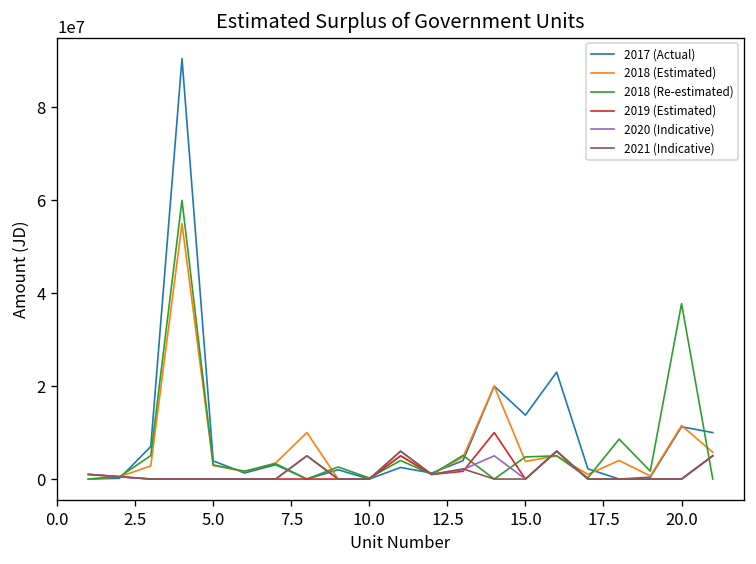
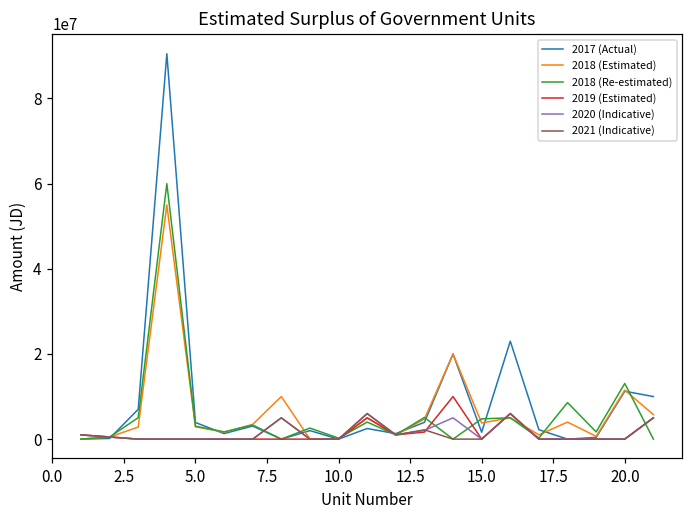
2017 (Actual), 15.0: 14000000 -> 2000000
2018 (Re-estimated), 20.0: 38000000 -> 13000000
